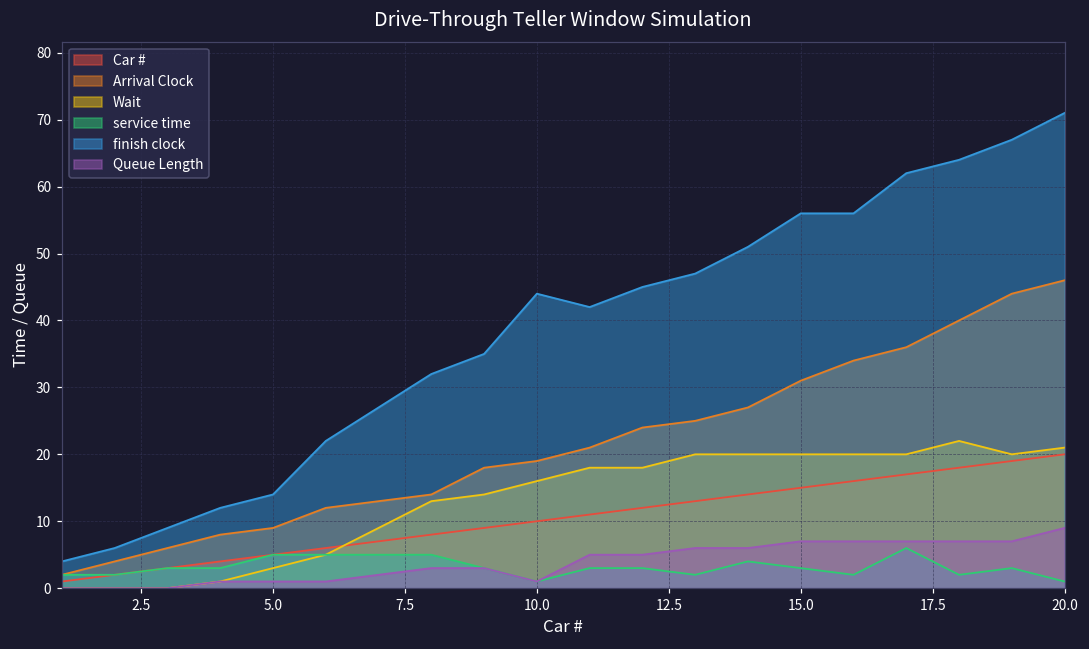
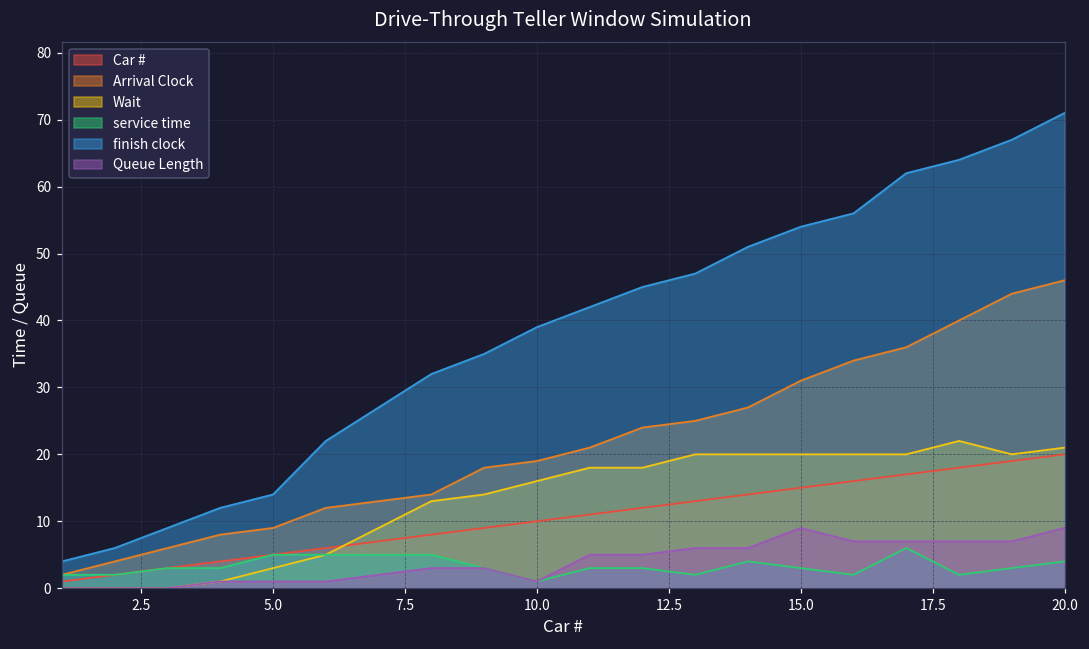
finish clock, 10.0: 44 -> 39
finish clock, 15.0: 56 -> 54
Queue Length, 15.0: 7 -> 9
service time, 20.0: 1 -> 4
